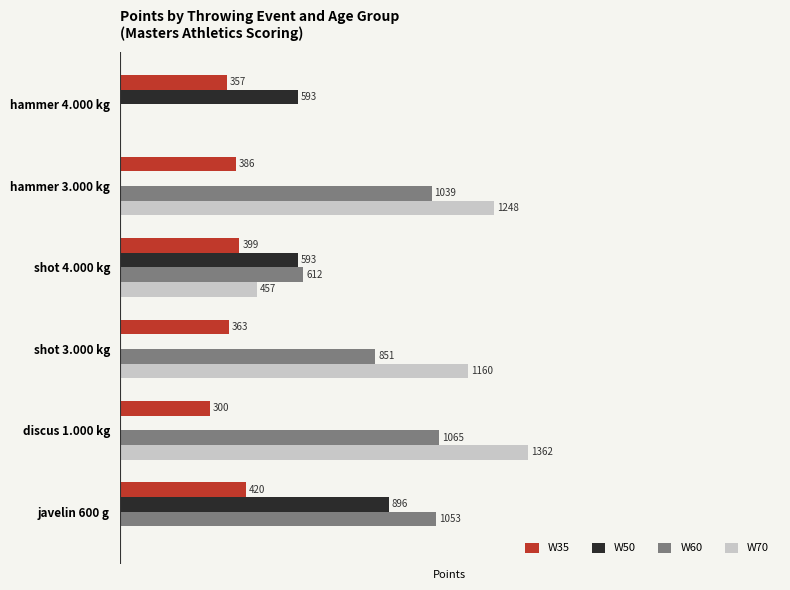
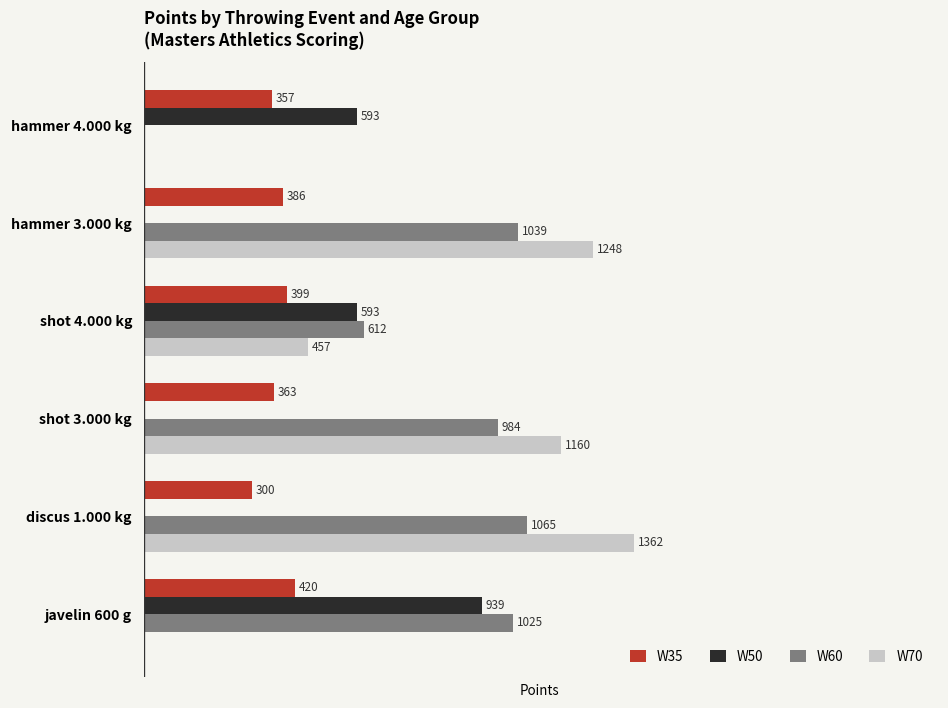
W60, shot 3.000 kg: 851 -> 984
W50, javelin 600 g: 896 -> 939
W60, javelin 600 g: 1053 -> 1025
